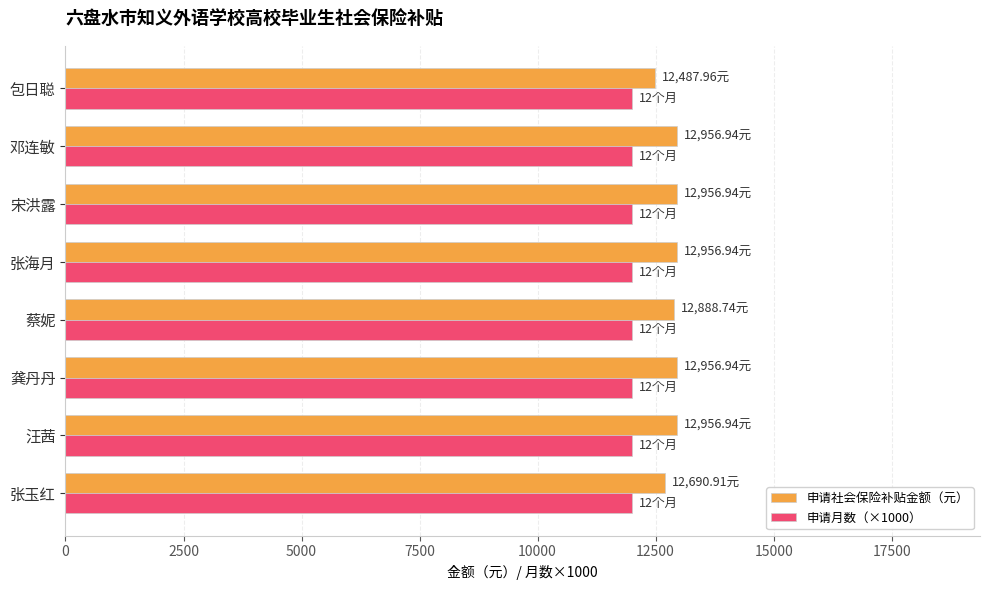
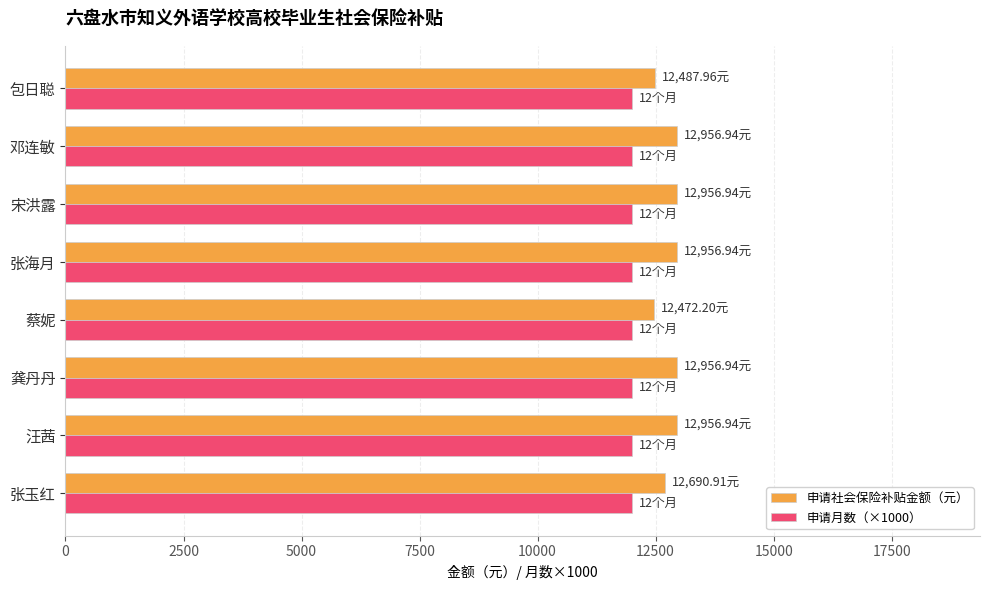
申请社会保险补贴金额（元）, 蔡妮: 12,888.74元 -> 12,472.20元
